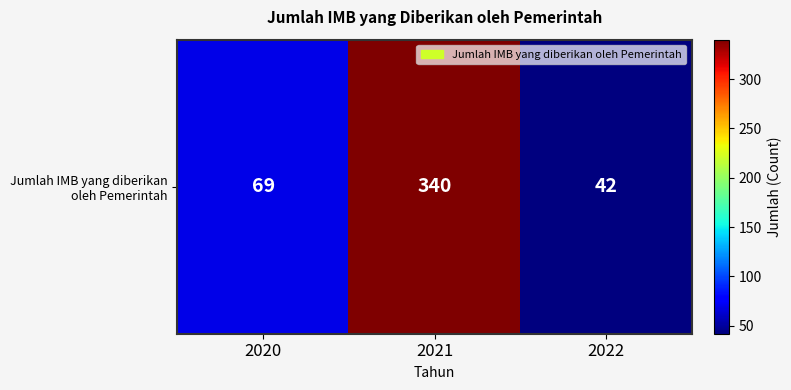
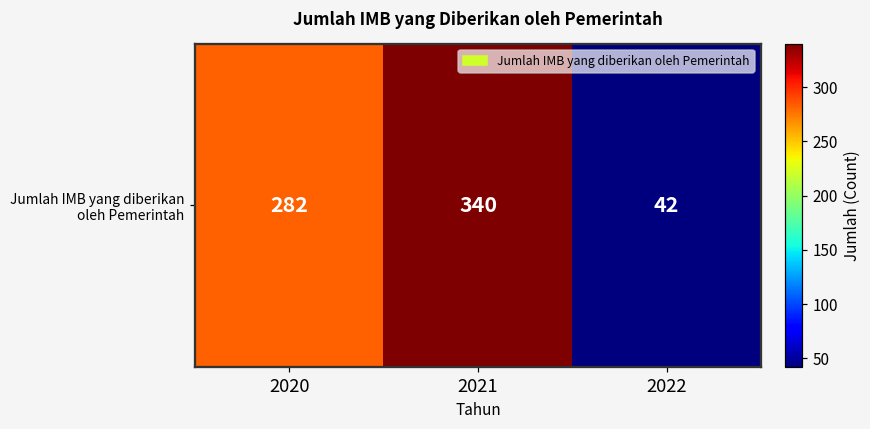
Jumlah IMB yang diberikan oleh Pemerintah, 2020: 69 -> 282
